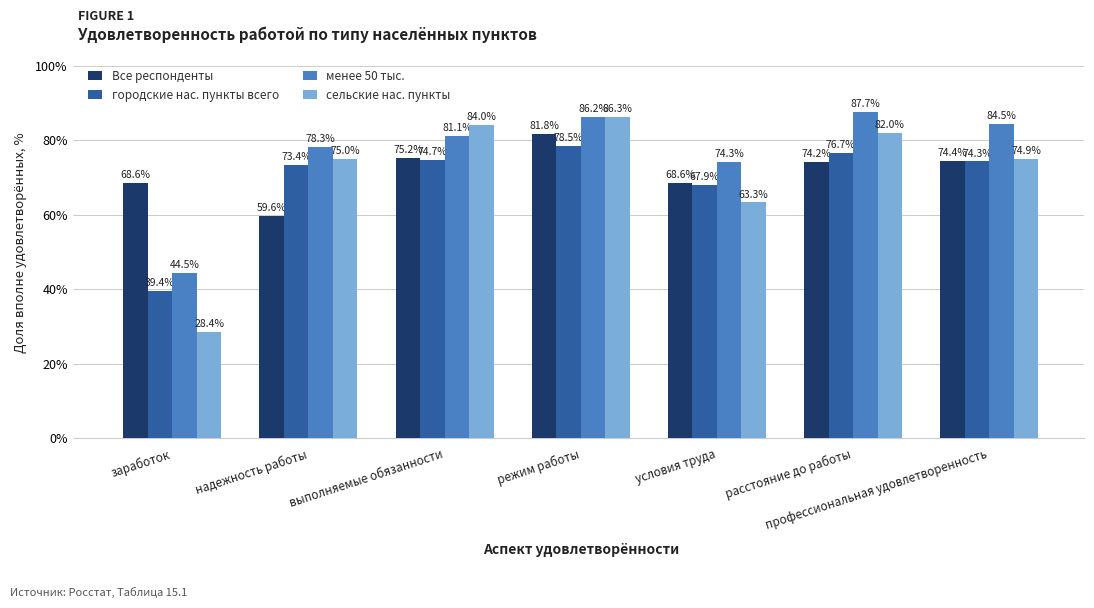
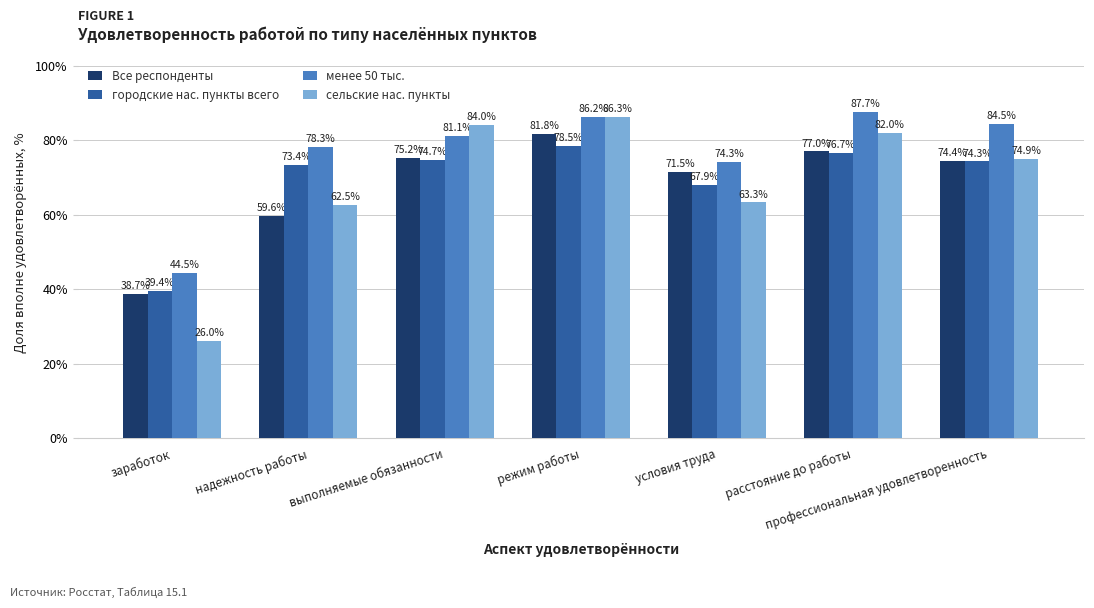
Все респонденты, заработок: 68.6% -> 38.7%
сельские нас. пункты, заработок: 28.4% -> 26.0%
сельские нас. пункты, надежность работы: 75.0% -> 62.5%
Все респонденты, условия труда: 68.6% -> 71.5%
Все респонденты, расстояние до работы: 74.2% -> 77.0%
